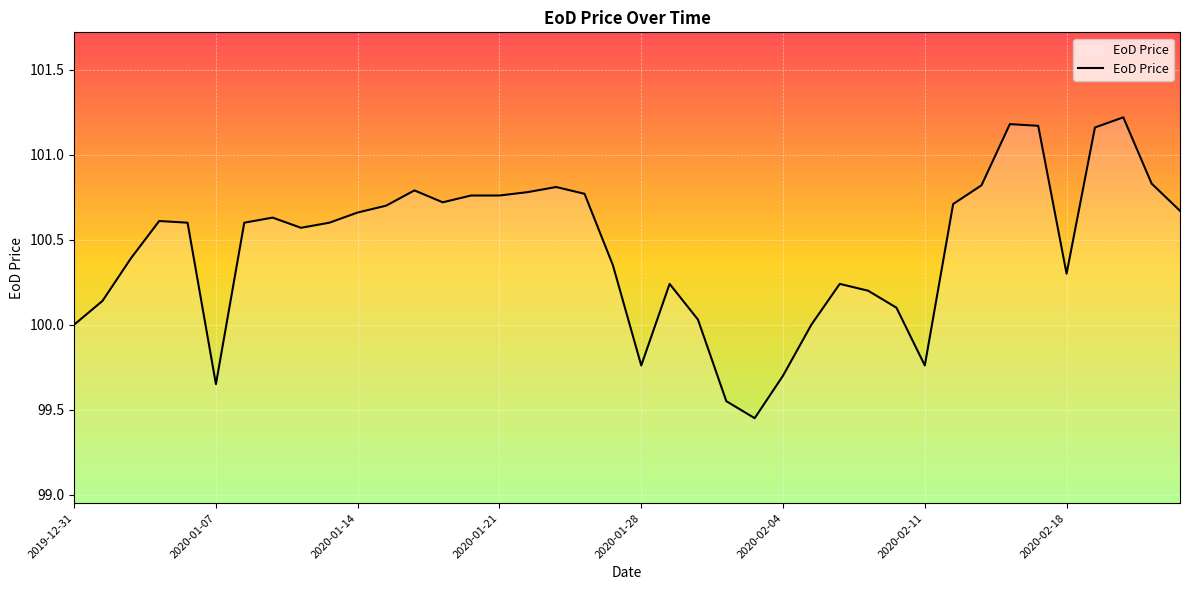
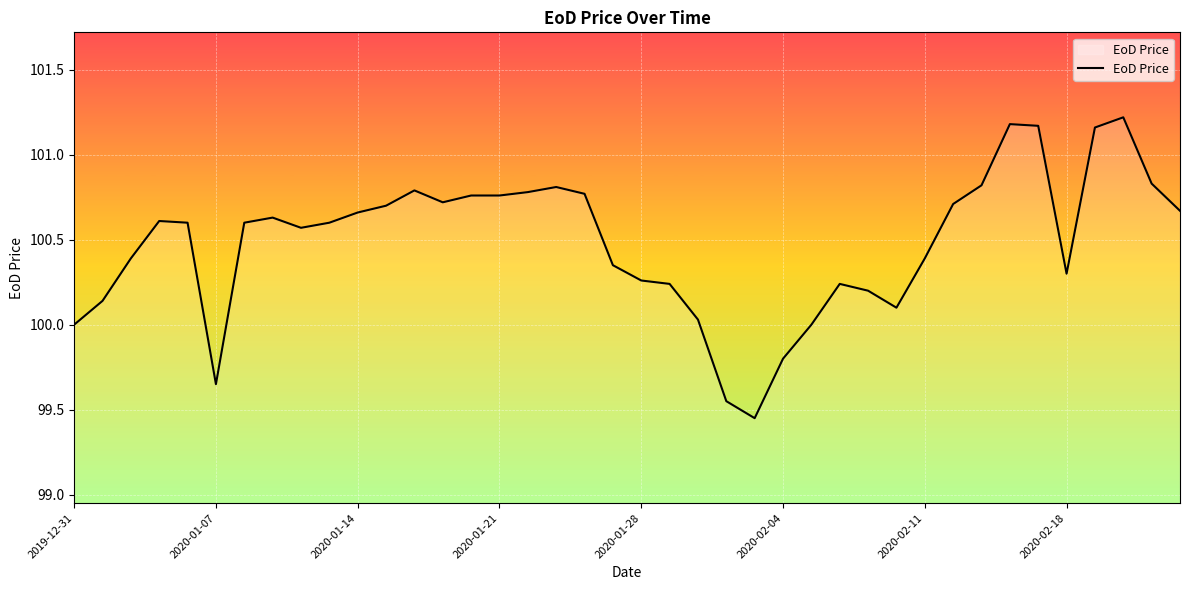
2020-01-28: 99.76 -> 100.26
2020-02-04: 99.7 -> 99.8
2020-02-11: 99.76 -> 100.39
